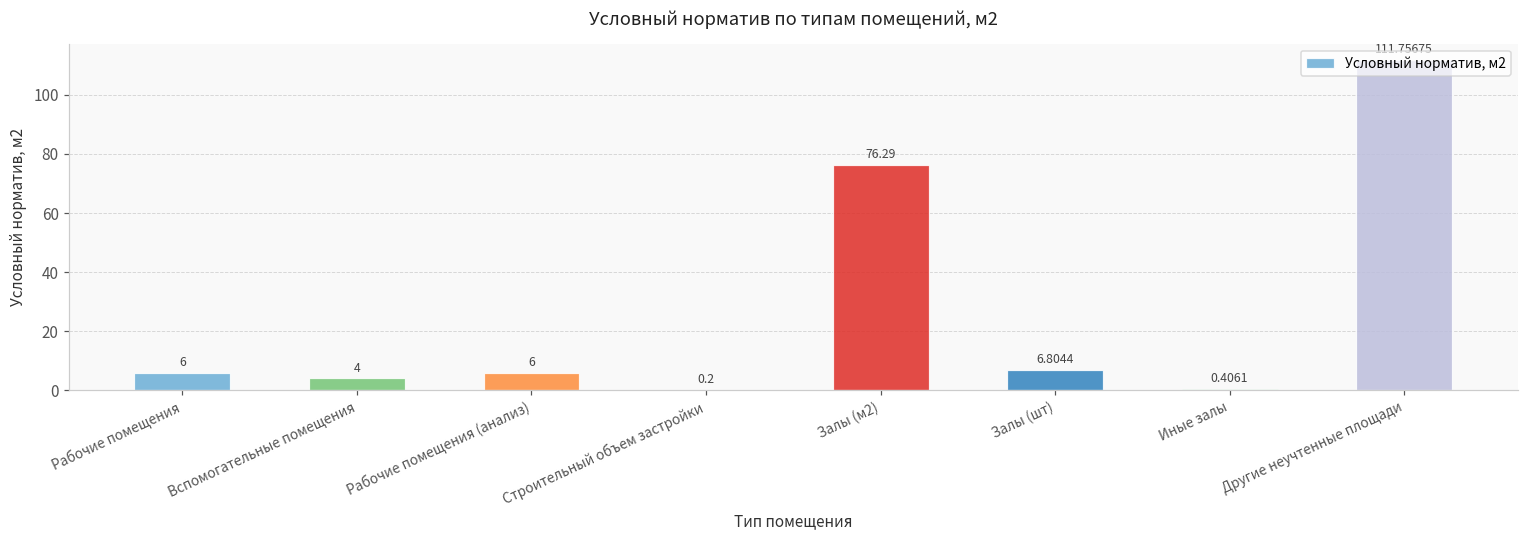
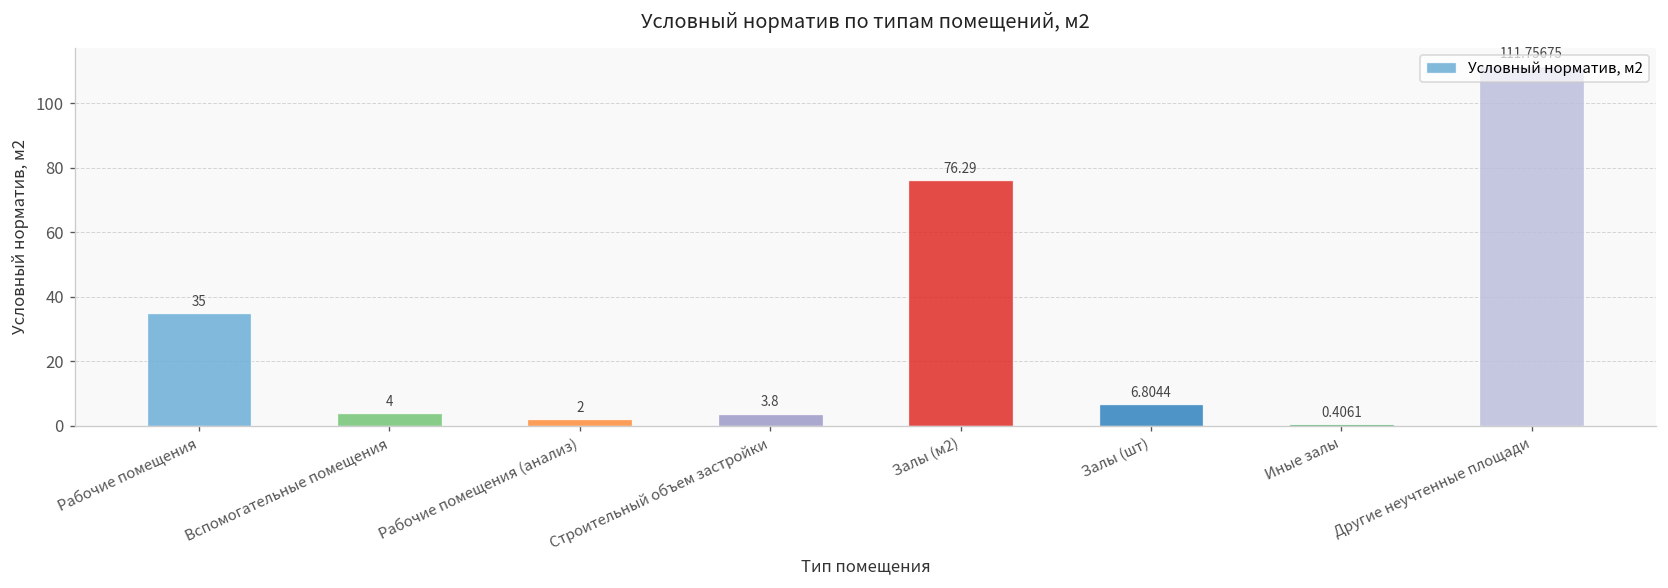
Рабочие помещения: 6 -> 35
Рабочие помещения (анализ): 6 -> 2
Строительный объем застройки: 0.2 -> 3.8
